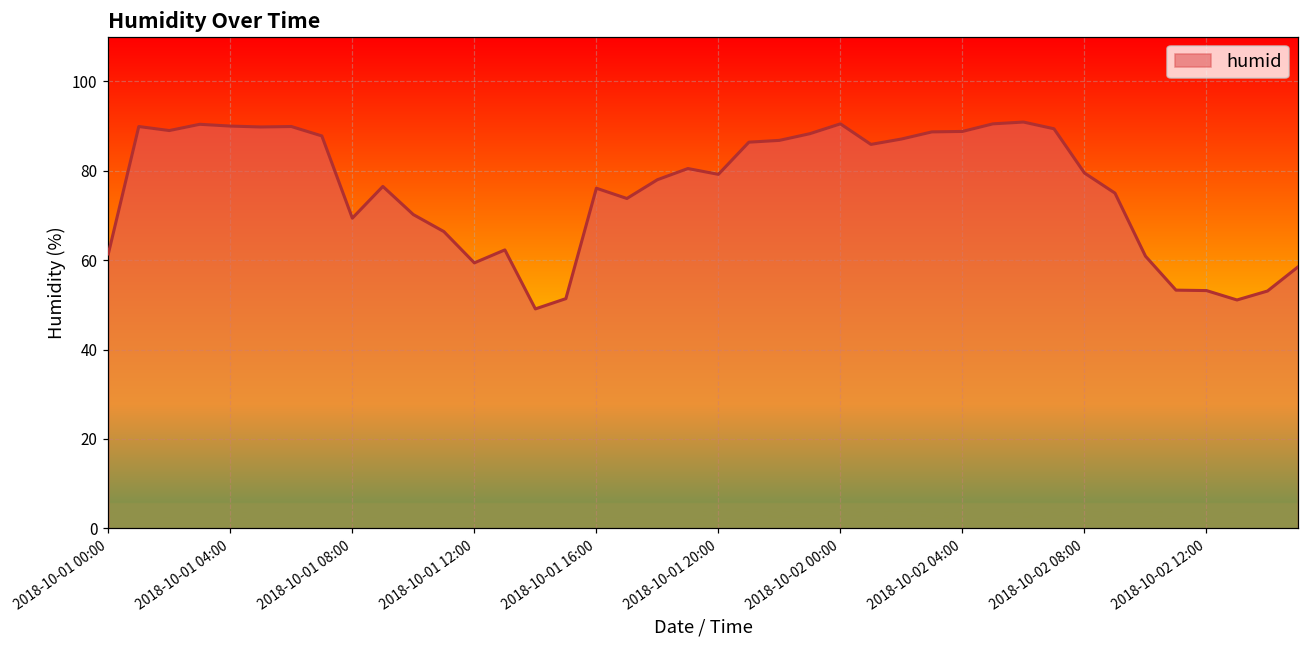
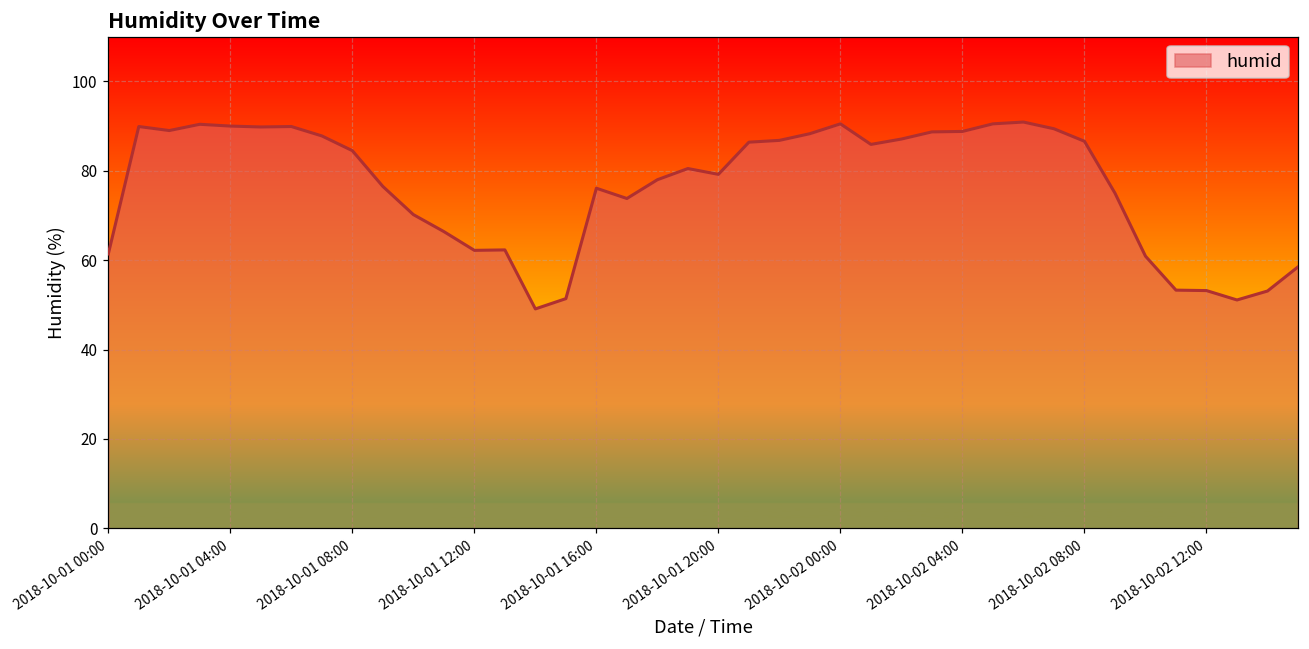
2018-10-01 08:00: 69 -> 85
2018-10-01 12:00: 59 -> 62
2018-10-02 08:00: 80 -> 87
